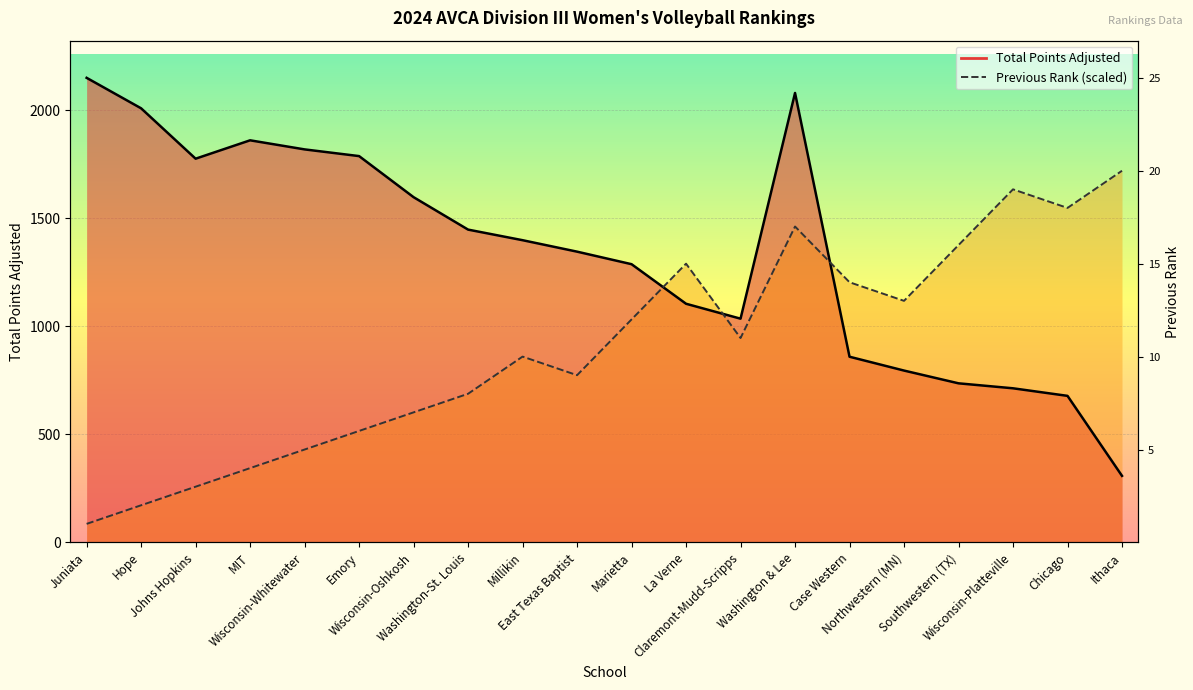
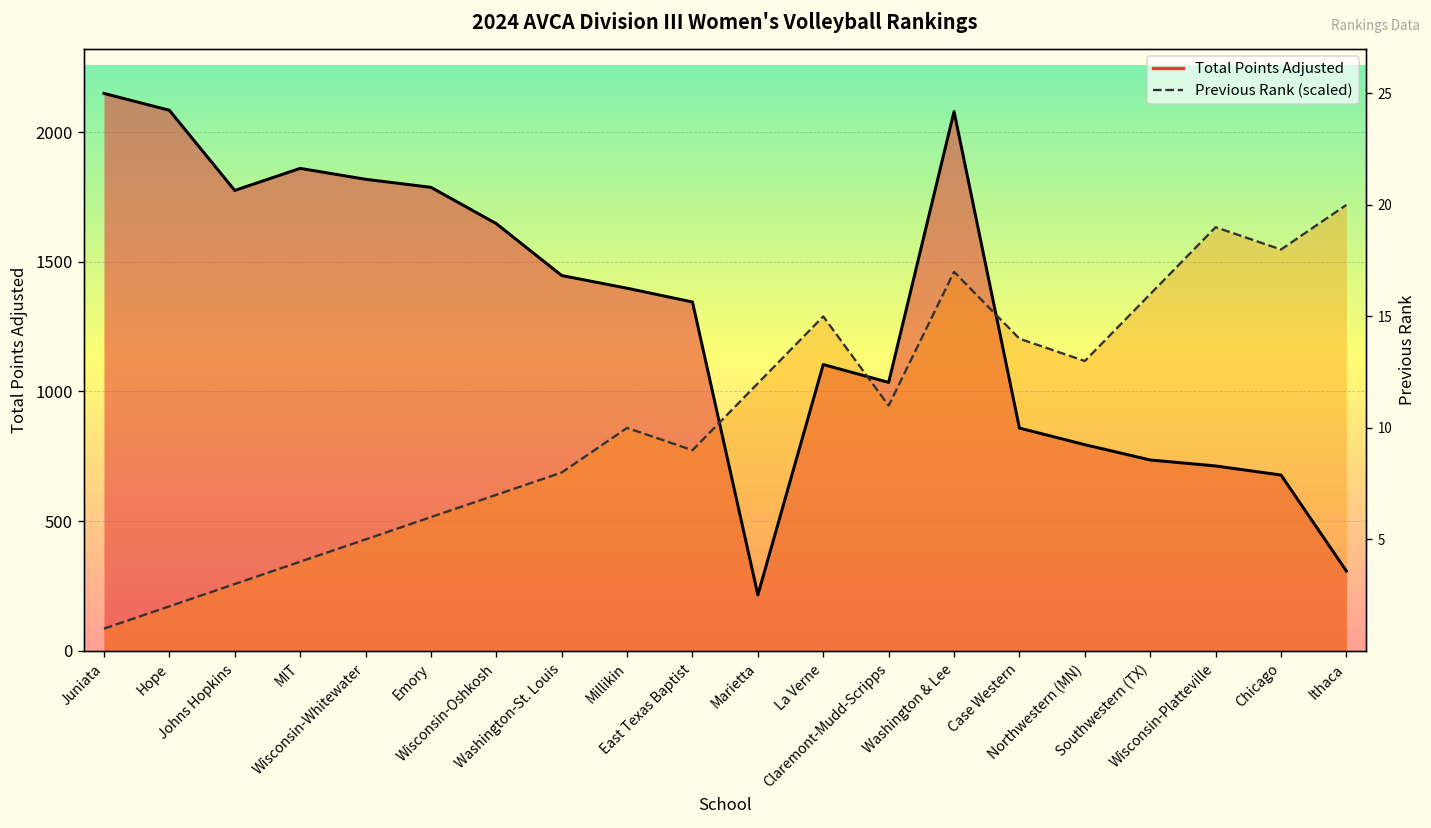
Total Points Adjusted, Hope: 2010 -> 2080
Total Points Adjusted, Wisconsin-Oshkosh: 1600 -> 1650
Total Points Adjusted, Marietta: 1290 -> 220
